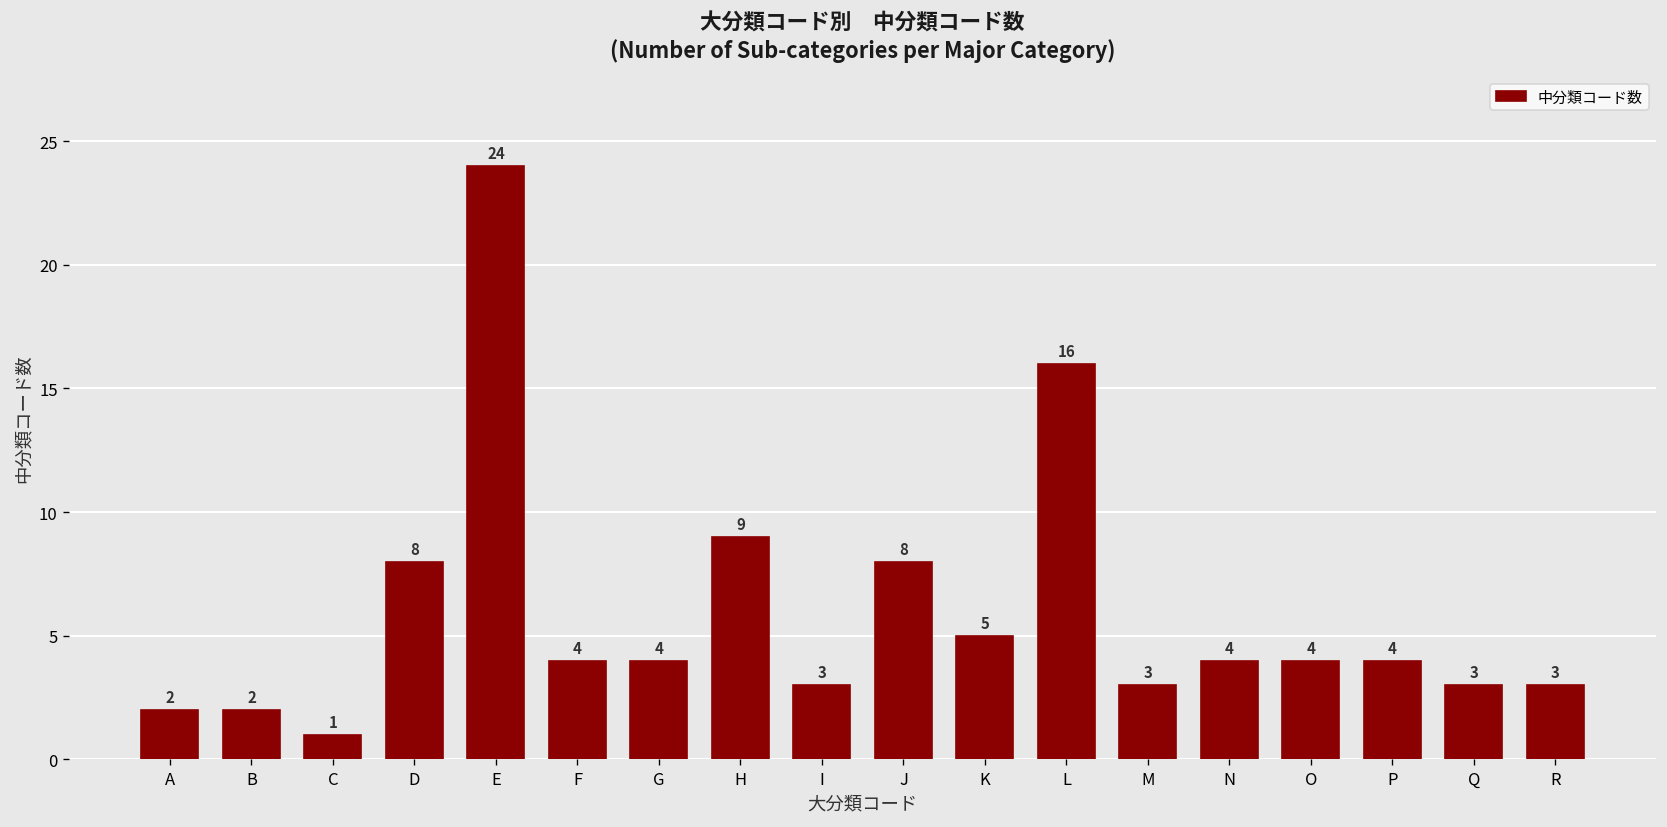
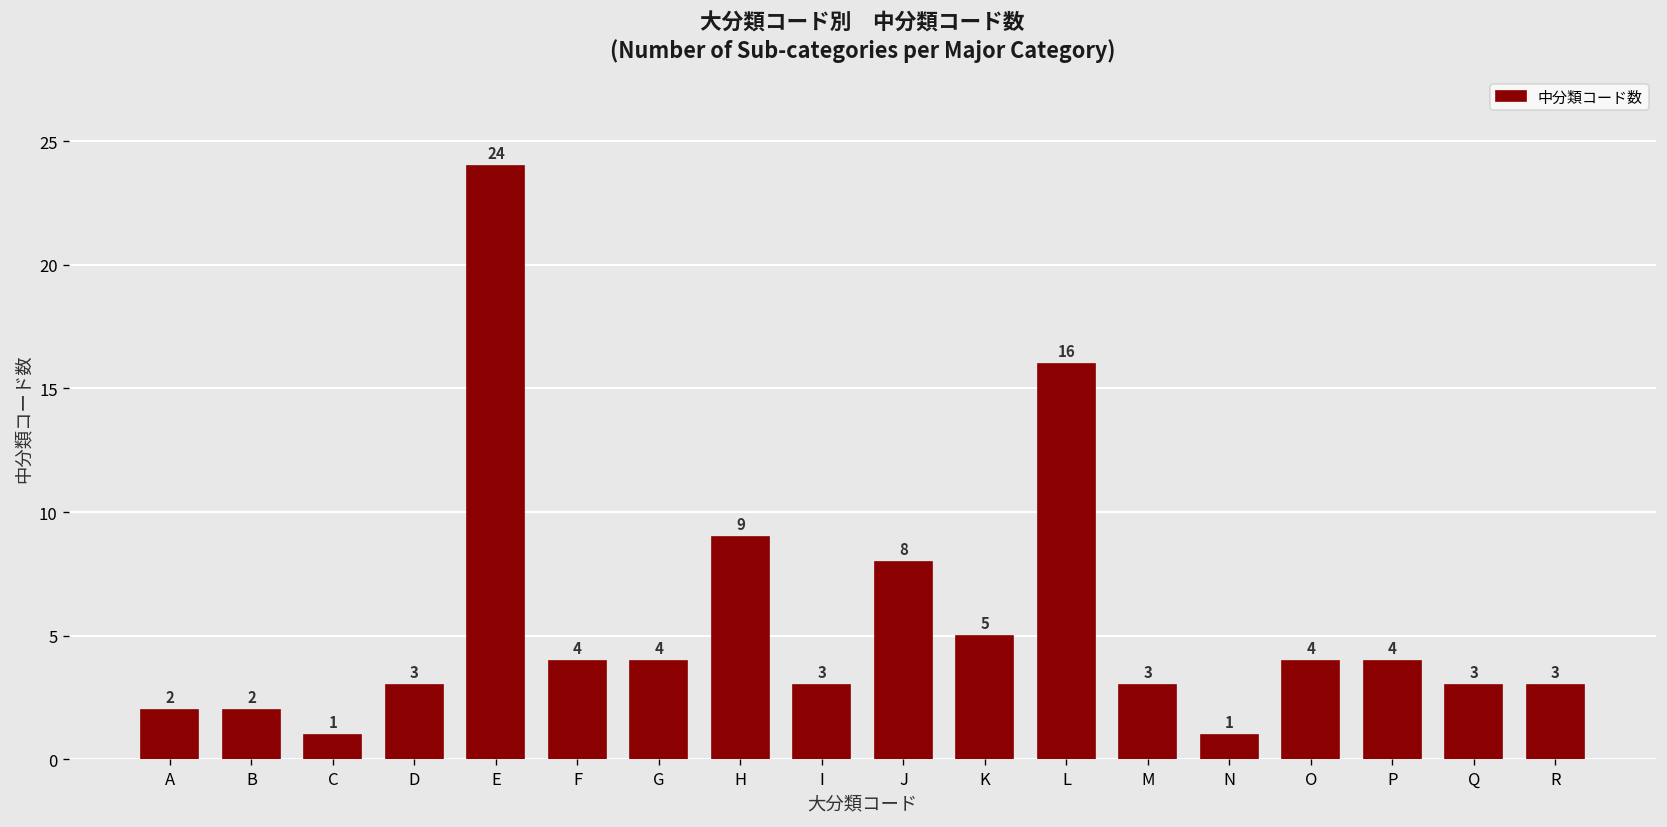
D: 8 -> 3
N: 4 -> 1
